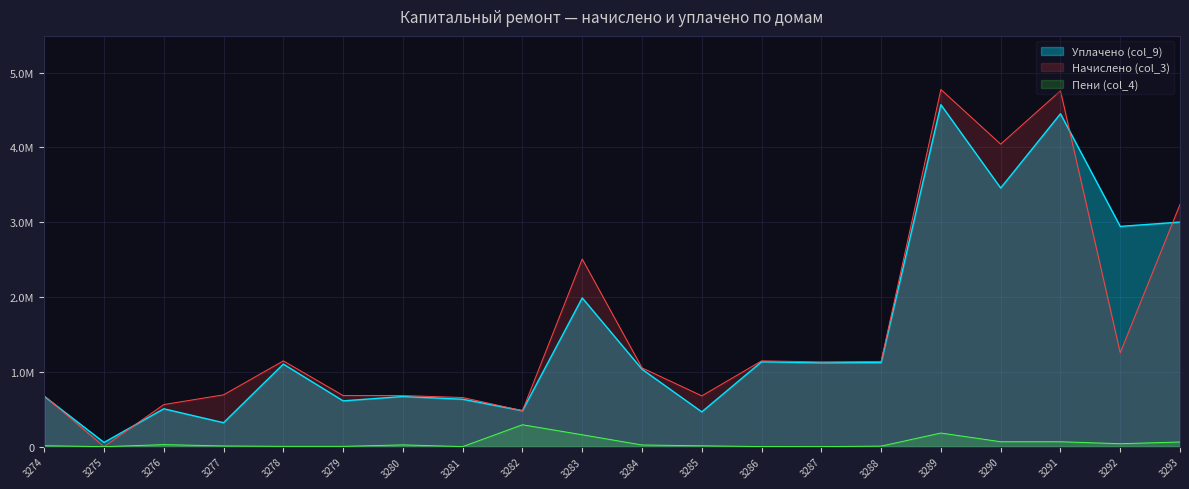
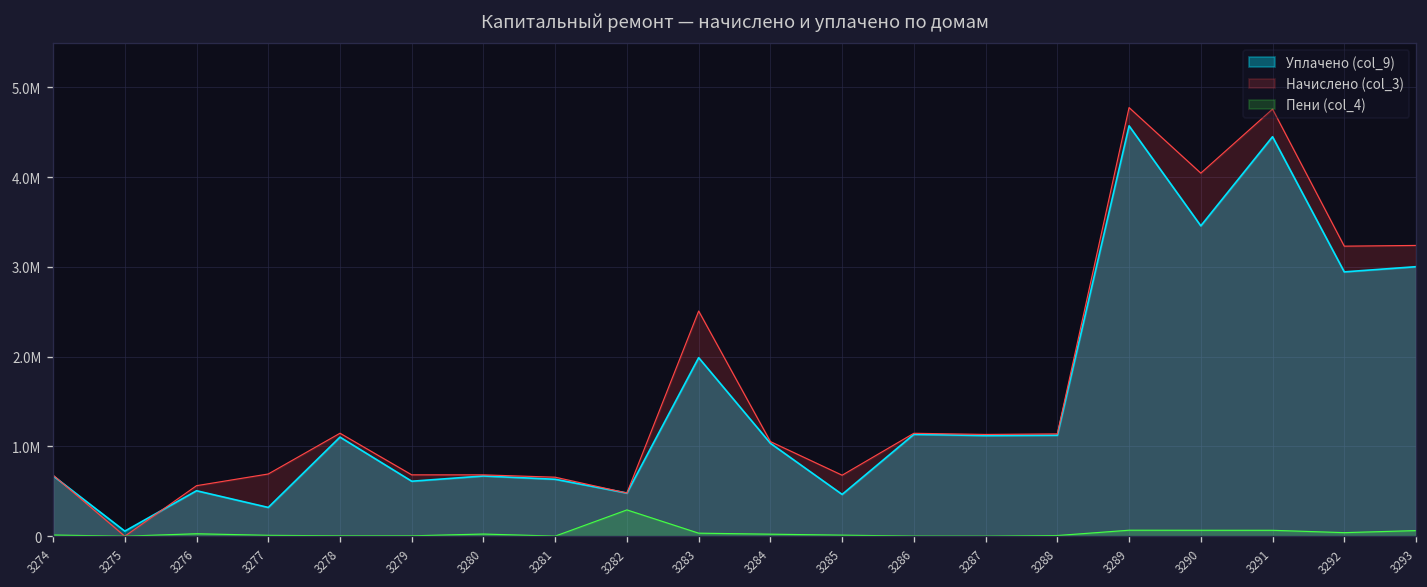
Пени (col_4), 3283: 200000 -> 0
Пени (col_4), 3289: 200000 -> 100000
Начислено (col_3), 3292: 1300000 -> 3200000
